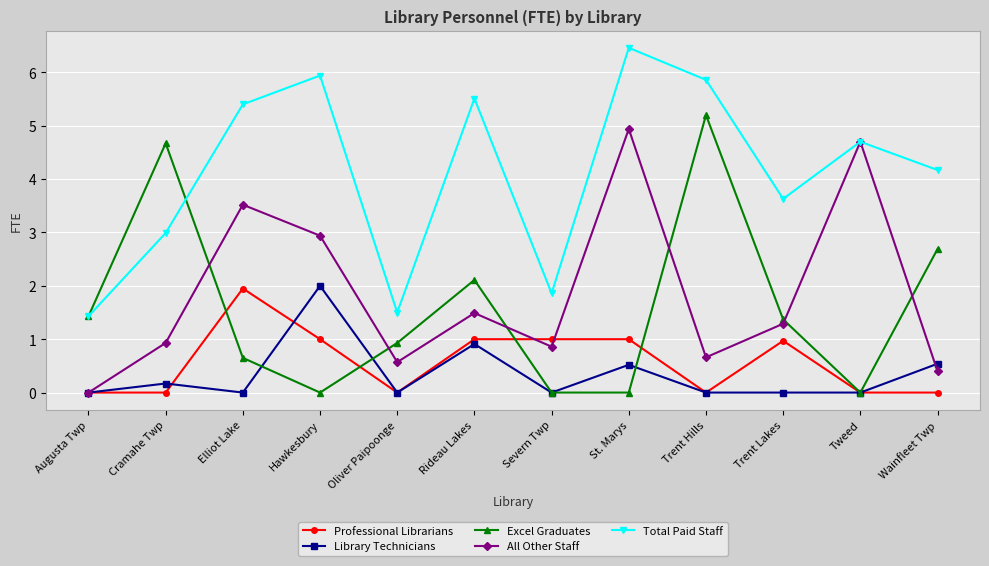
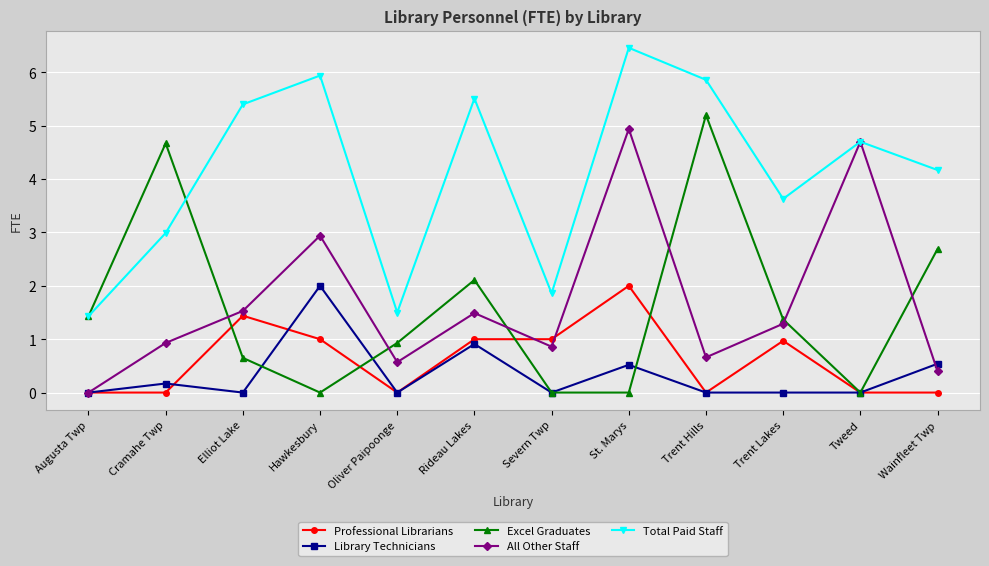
Professional Librarians, Elliot Lake: 2.0 -> 1.4
All Other Staff, Elliot Lake: 3.5 -> 1.5
Professional Librarians, St. Marys: 1 -> 2
